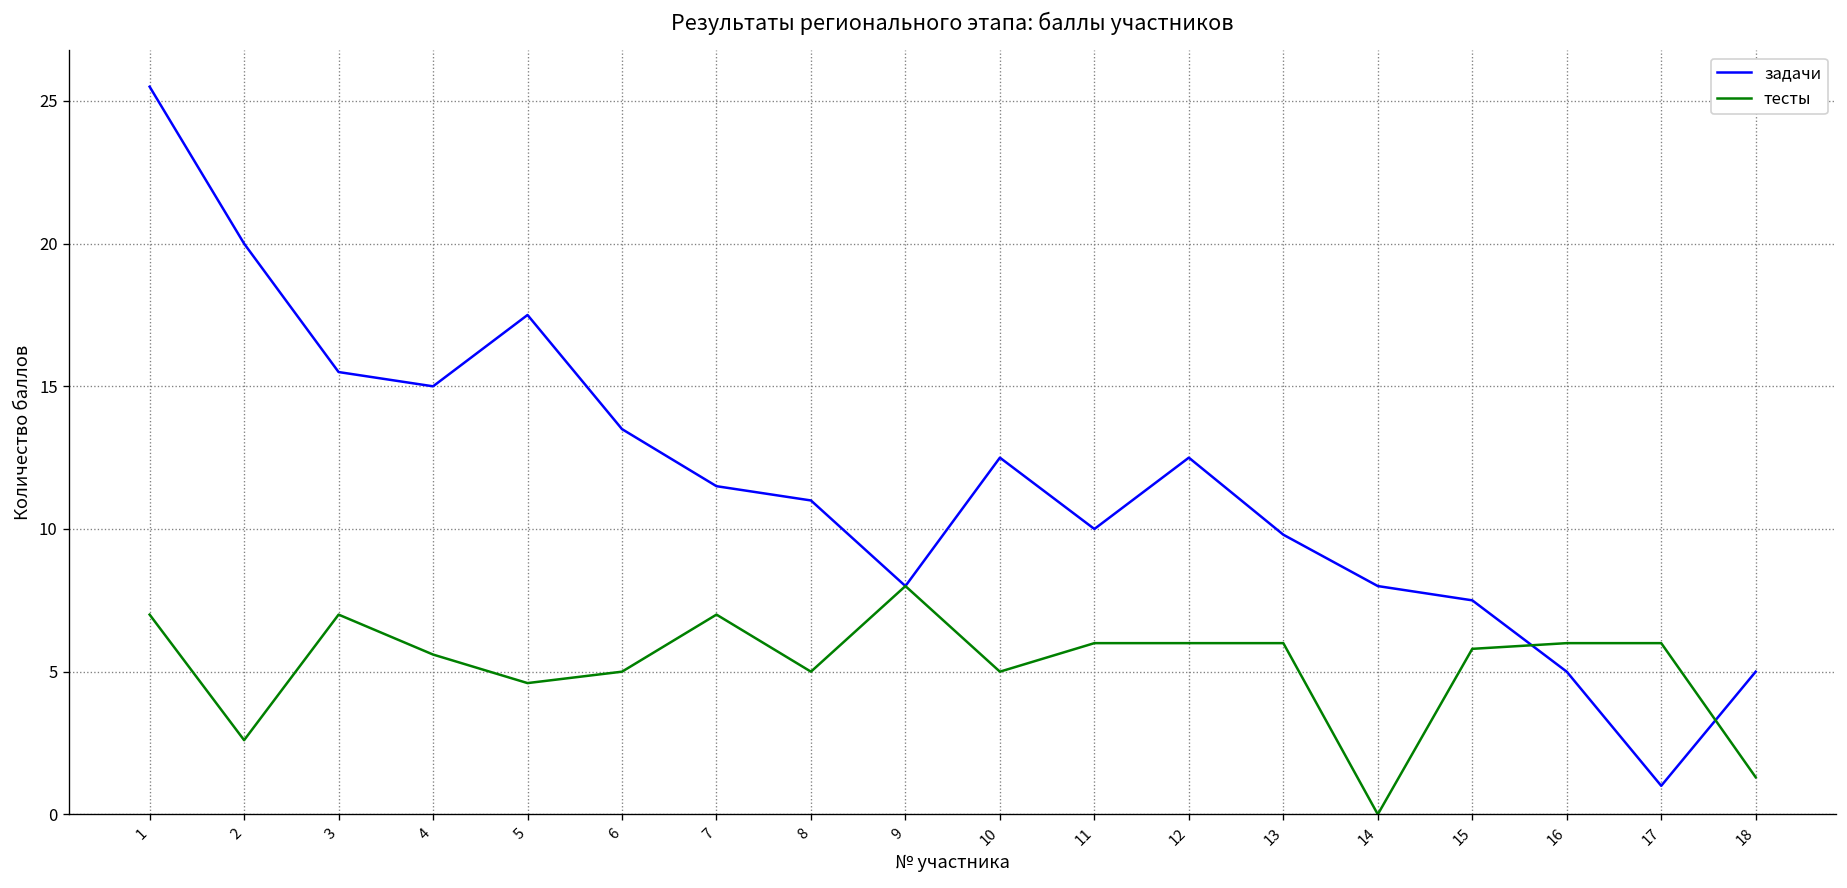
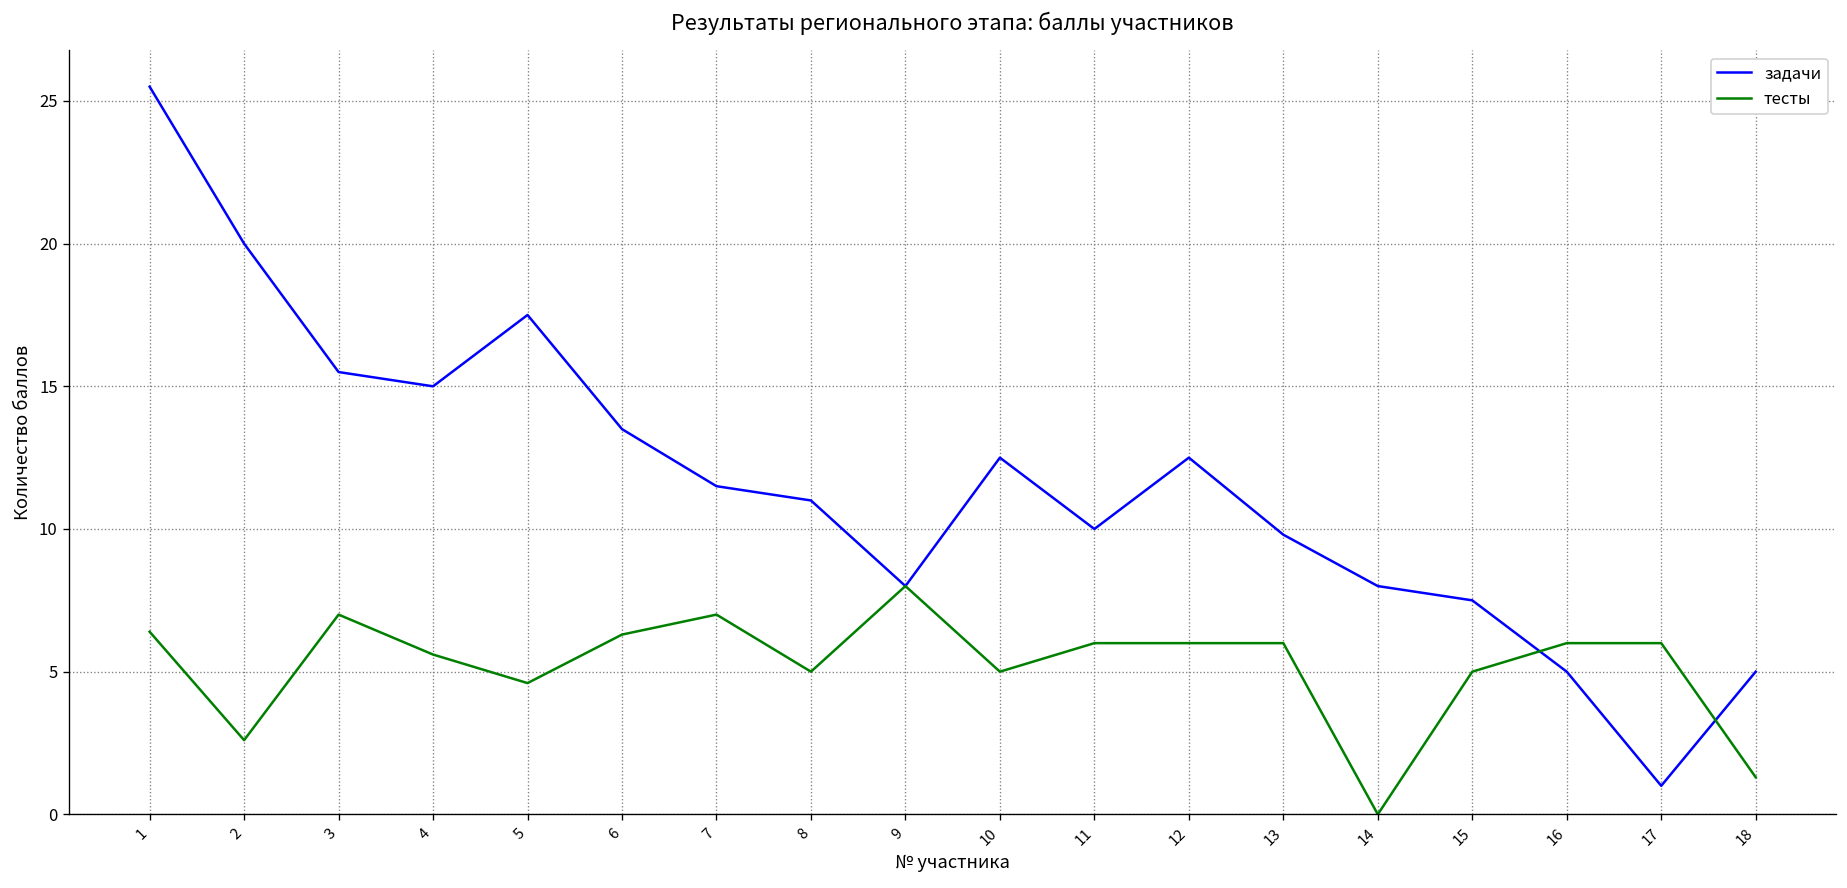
тесты, 1: 7.0 -> 6.4
тесты, 6: 5.0 -> 6.3
тесты, 15: 5.8 -> 5.0
